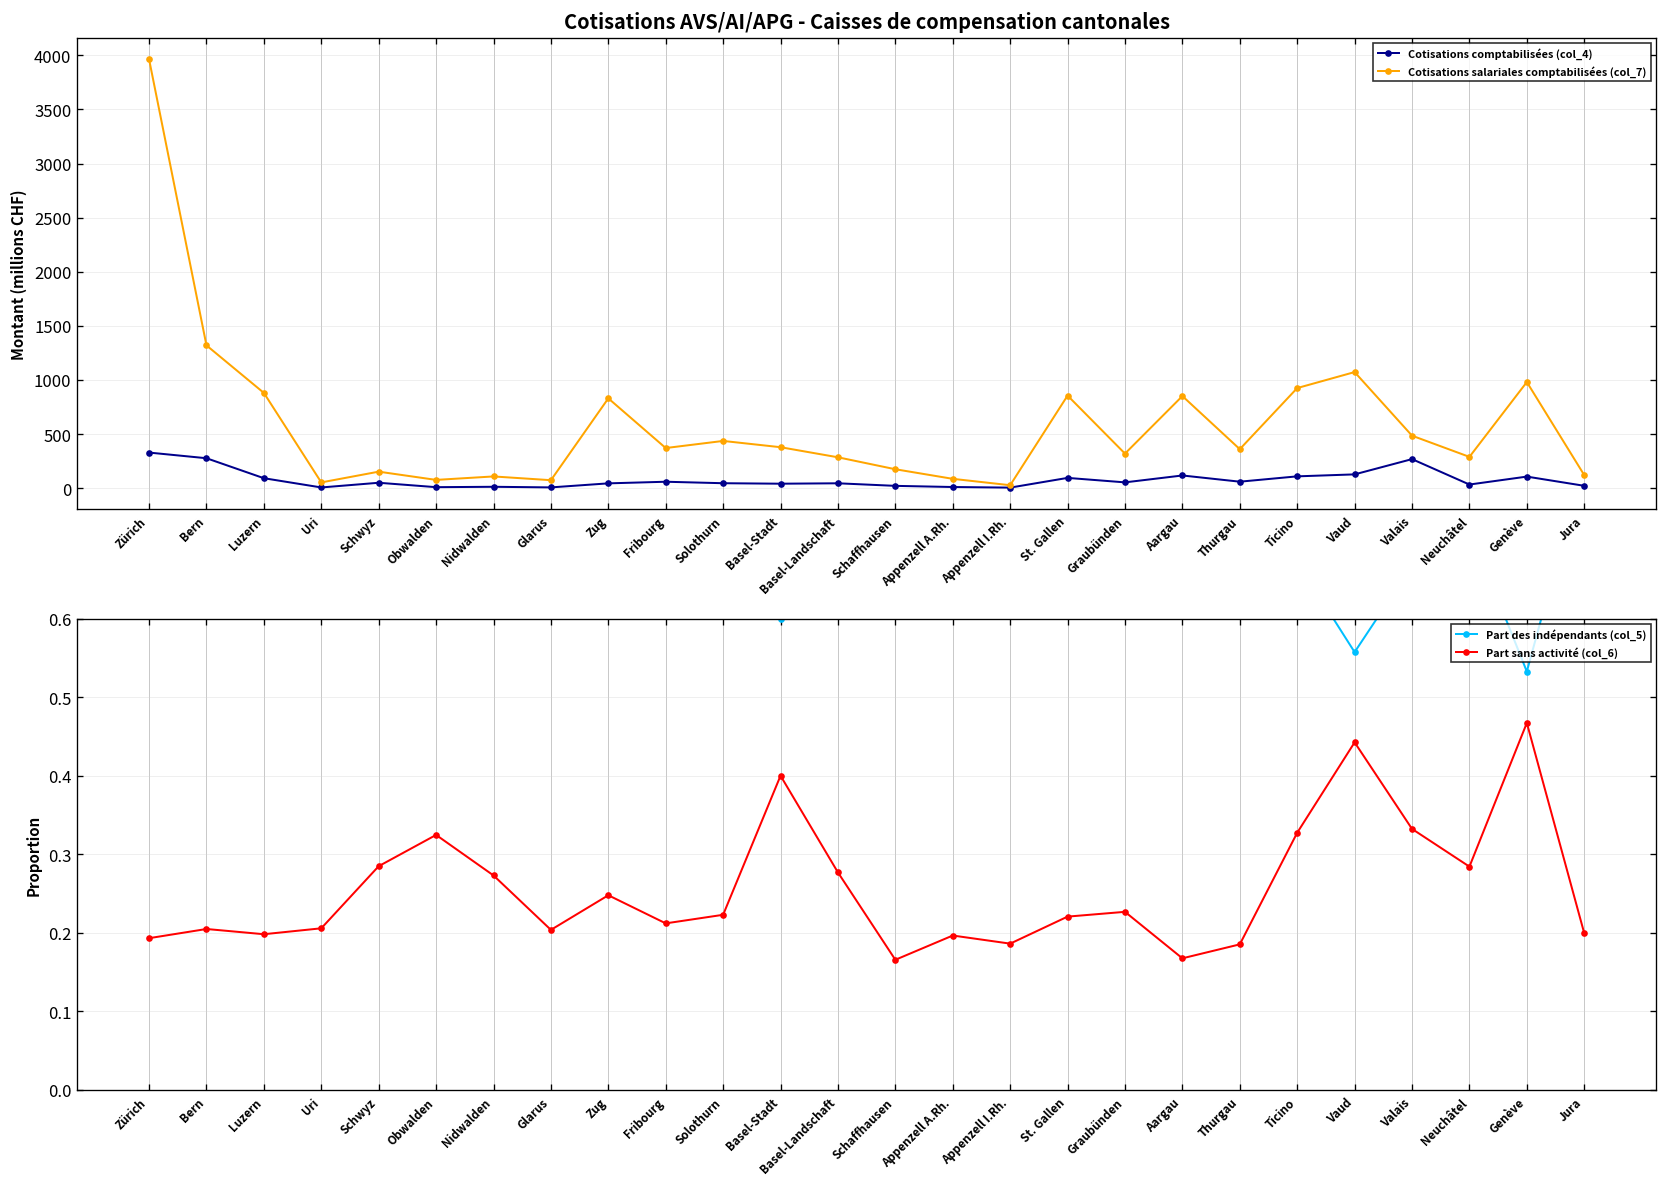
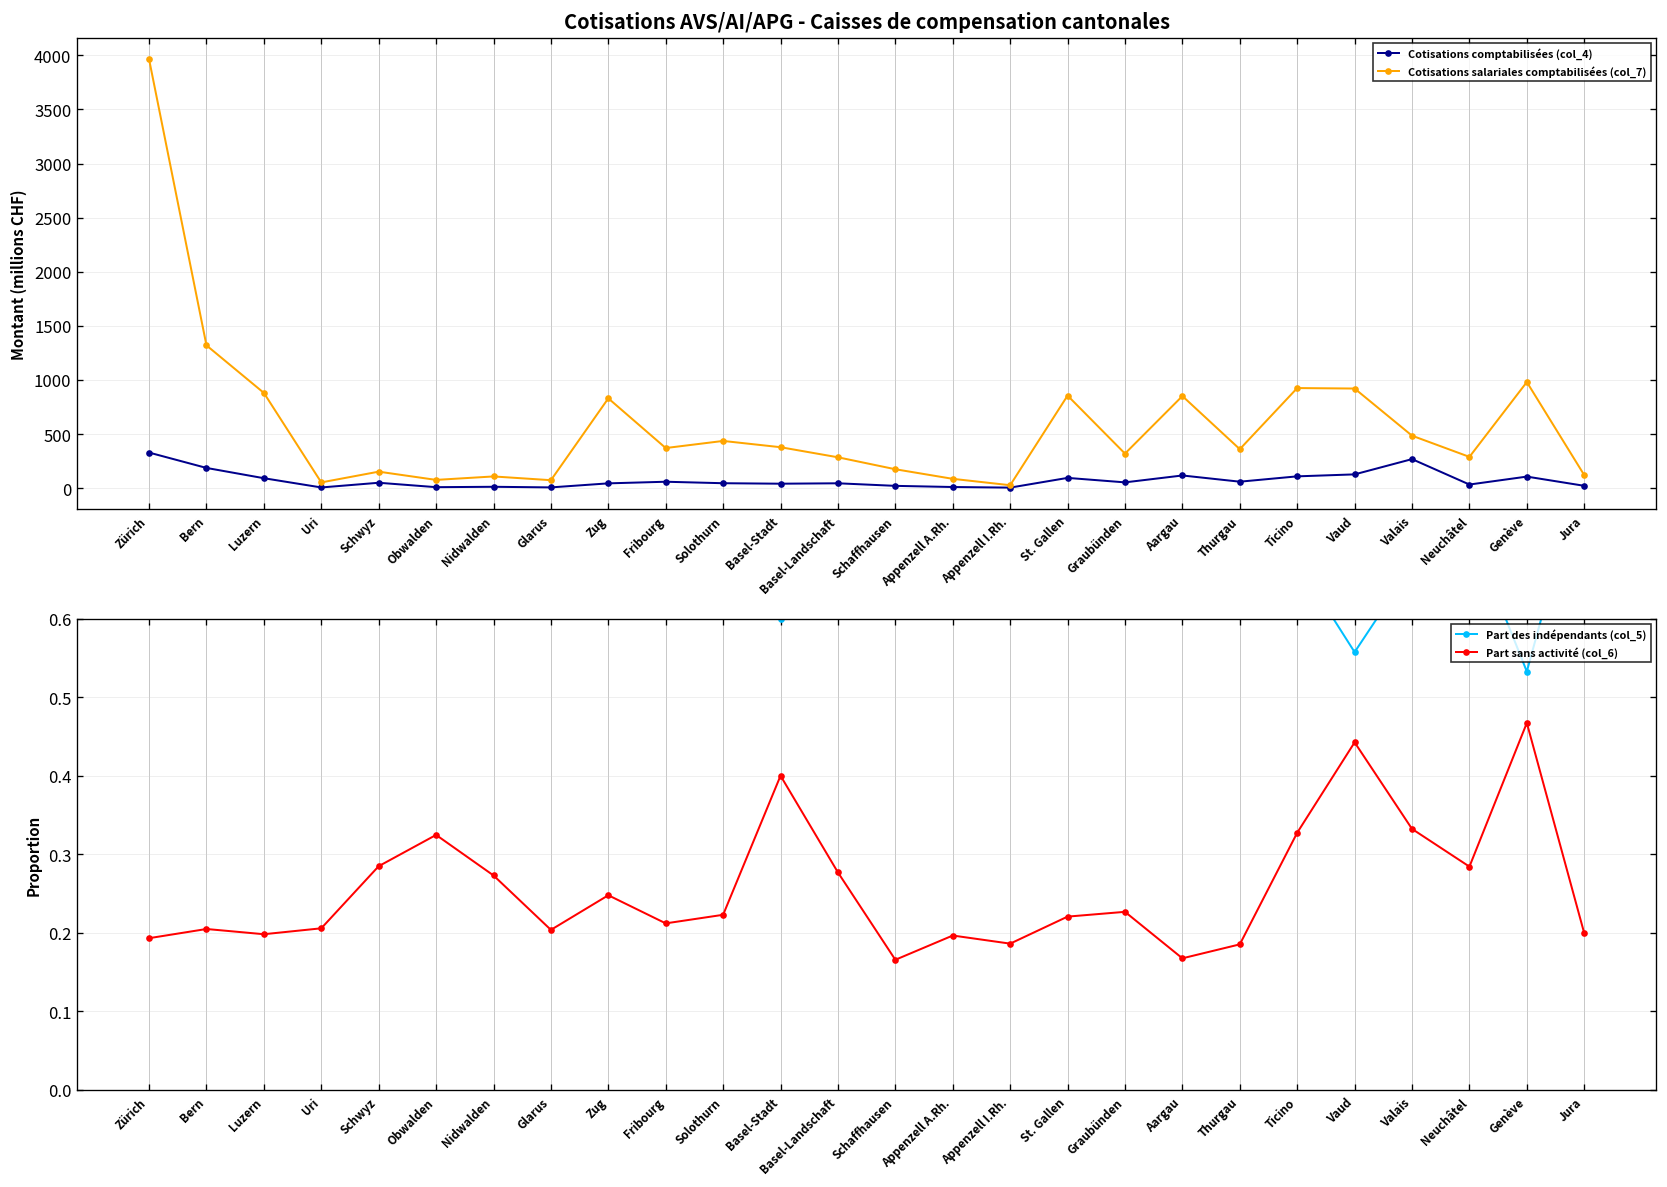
Cotisations AVS/AI/APG - Caisses de compensation cantonales, Cotisations comptabilisées (col_4), Bern: 300 -> 200
Cotisations AVS/AI/APG - Caisses de compensation cantonales, Cotisations salariales comptabilisées (col_7), Vaud: 1100 -> 900
